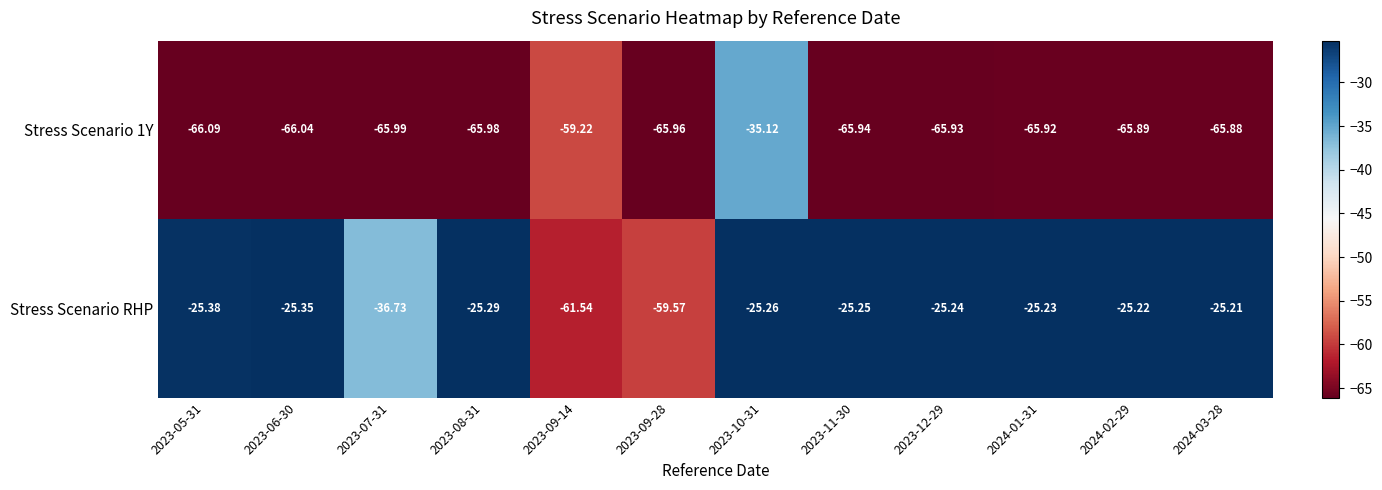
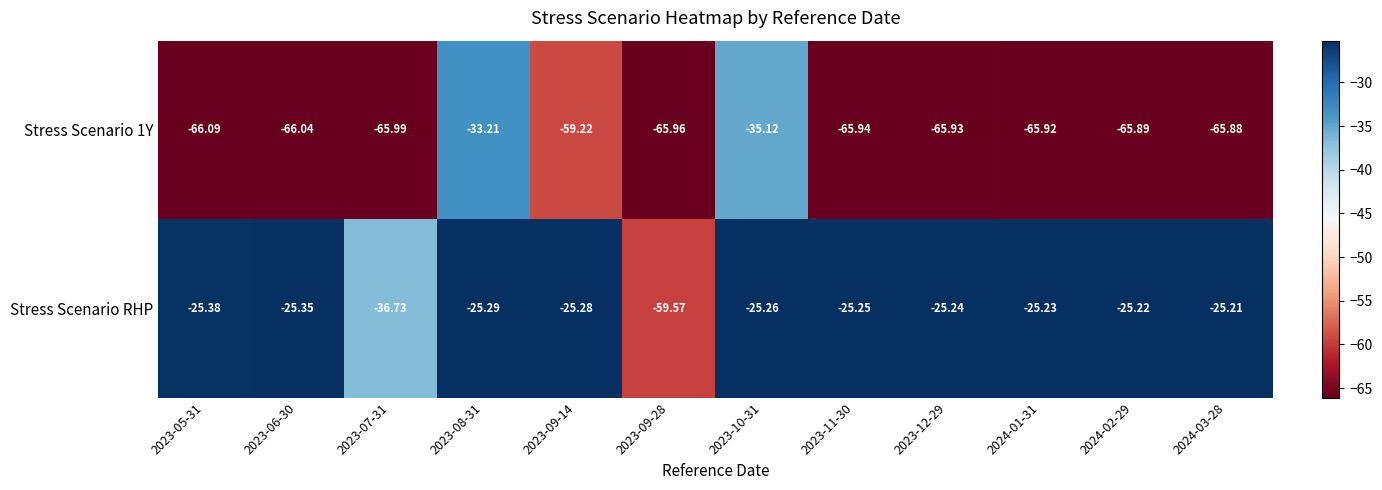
Stress Scenario 1Y, 2023-08-31: -65.98 -> -33.21
Stress Scenario RHP, 2023-09-14: -61.54 -> -25.28
